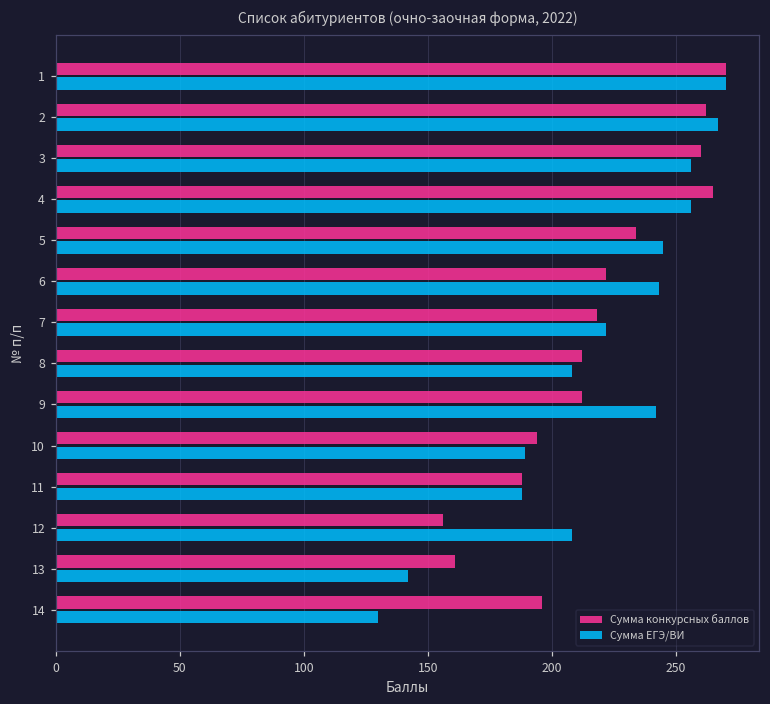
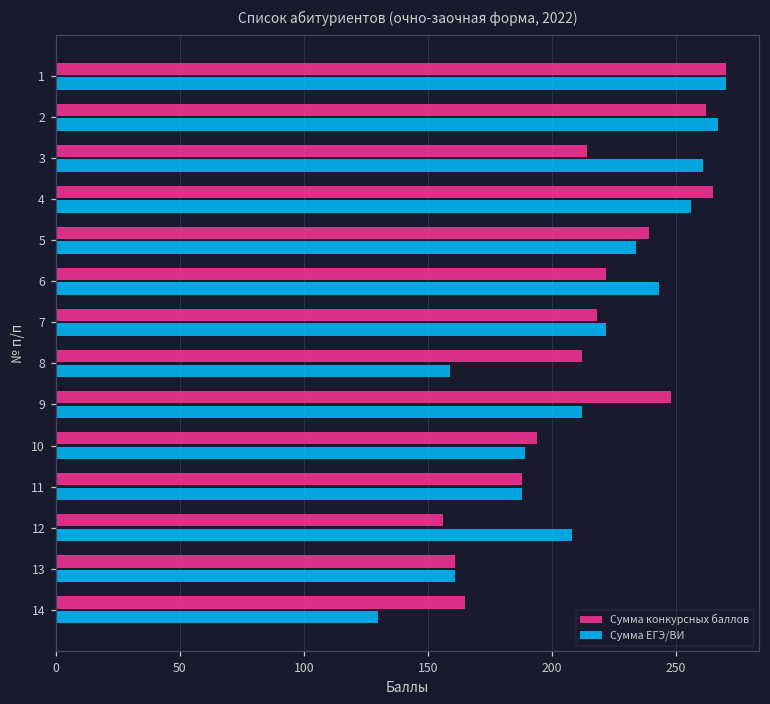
Сумма конкурсных баллов, 3: 260 -> 214
Сумма ЕГЭ/ВИ, 3: 256 -> 261
Сумма конкурсных баллов, 5: 234 -> 239
Сумма ЕГЭ/ВИ, 5: 245 -> 234
Сумма ЕГЭ/ВИ, 8: 208 -> 159
Сумма конкурсных баллов, 9: 212 -> 248
Сумма ЕГЭ/ВИ, 9: 242 -> 212
Сумма ЕГЭ/ВИ, 13: 142 -> 161
Сумма конкурсных баллов, 14: 196 -> 165
